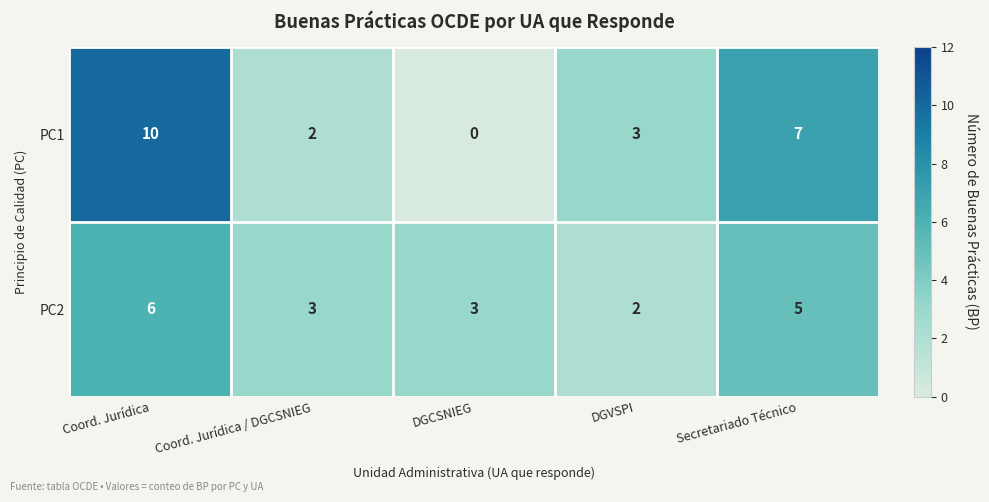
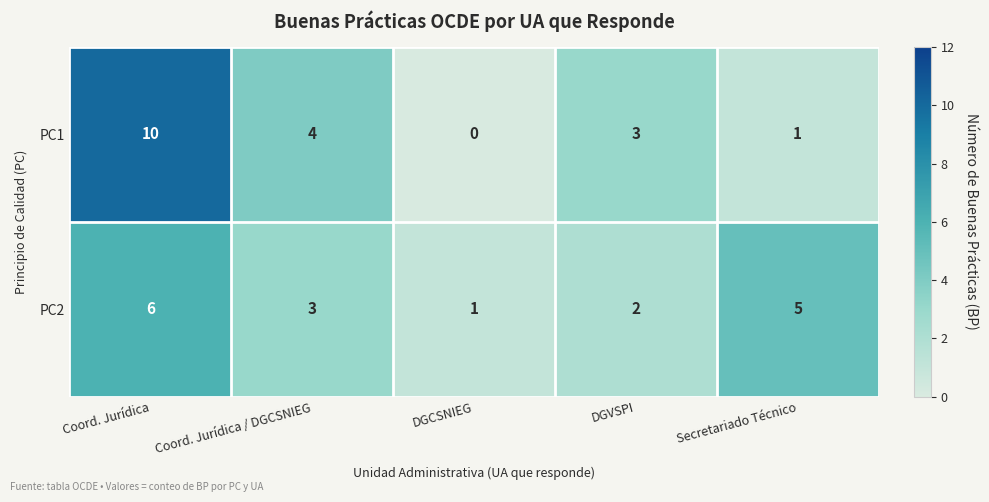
PC1, Coord. Jurídica / DGCSNIEG: 2 -> 4
PC1, Secretariado Técnico: 7 -> 1
PC2, DGCSNIEG: 3 -> 1
